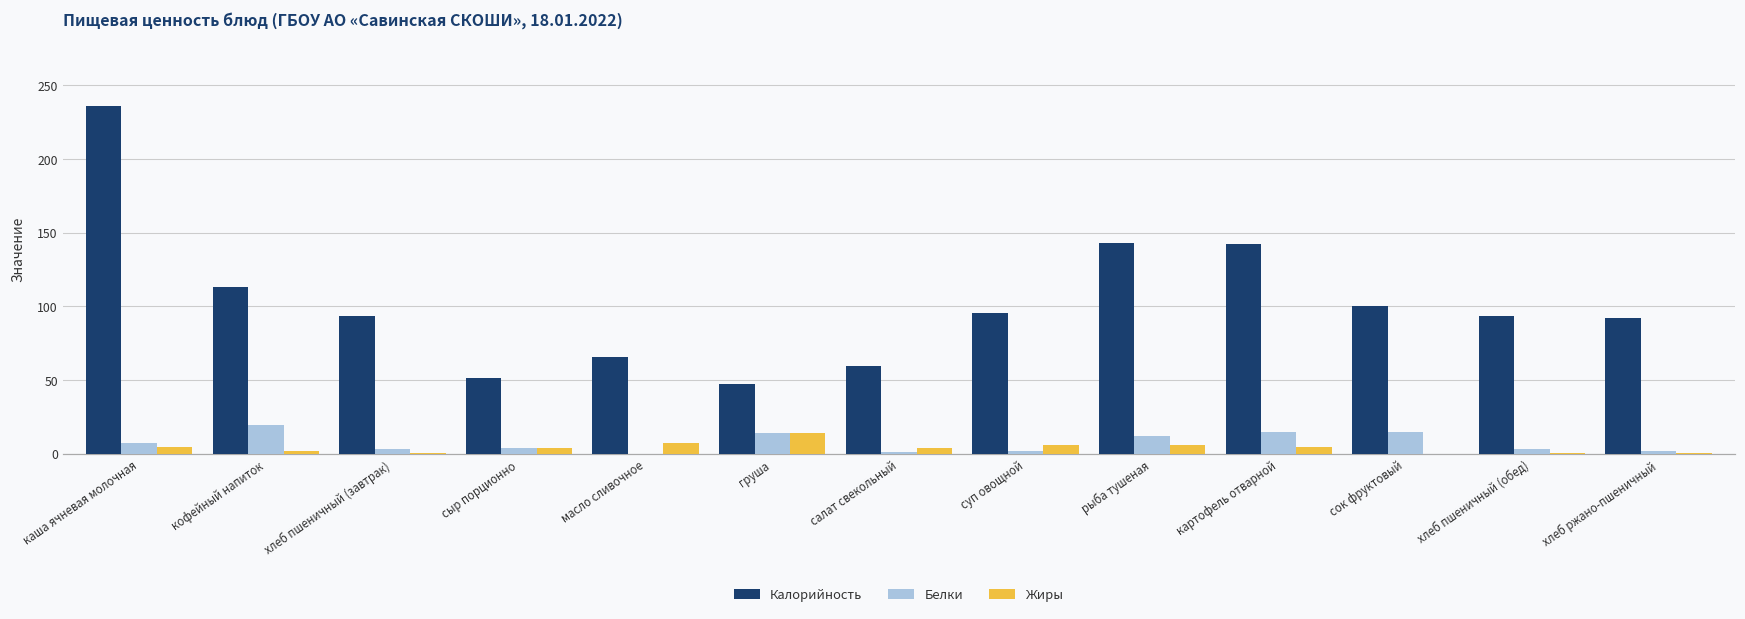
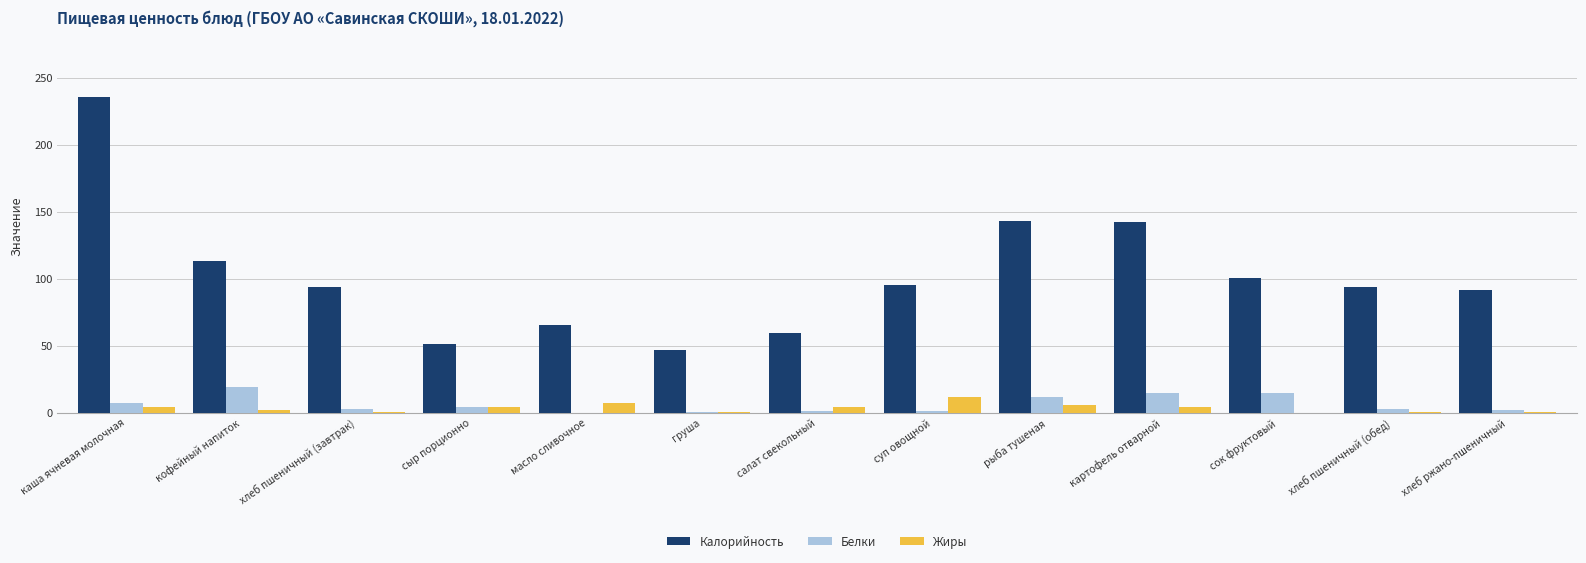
Белки, груша: 14 -> 0
Жиры, груша: 14 -> 0
Жиры, суп овощной: 6 -> 12
